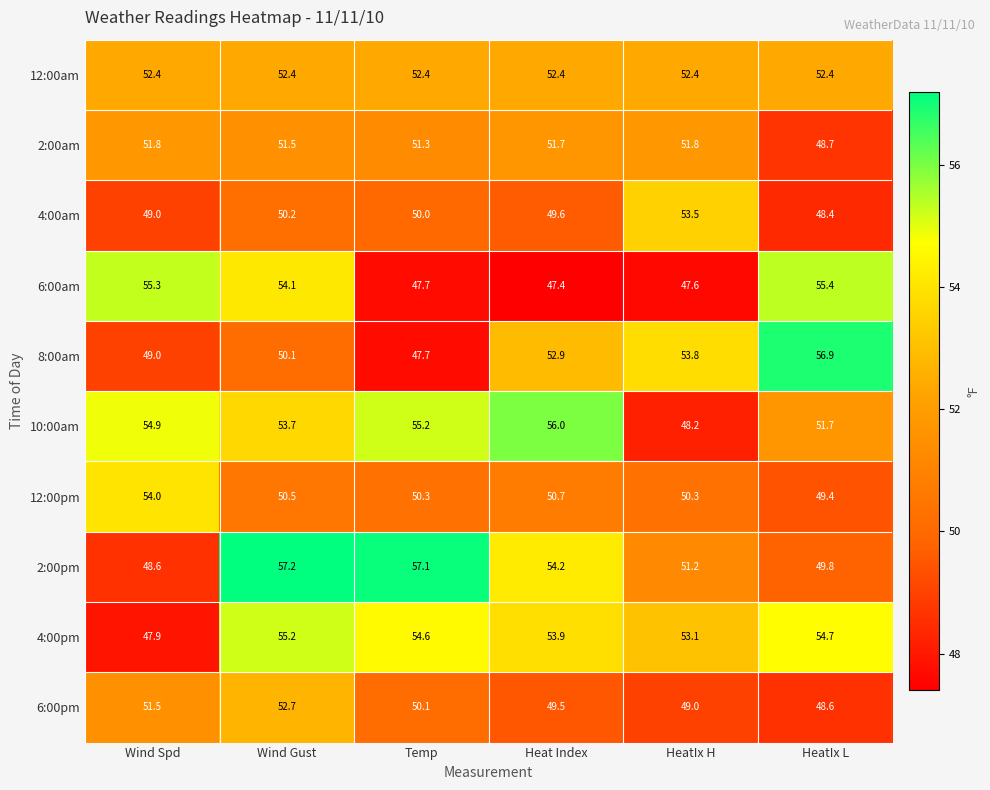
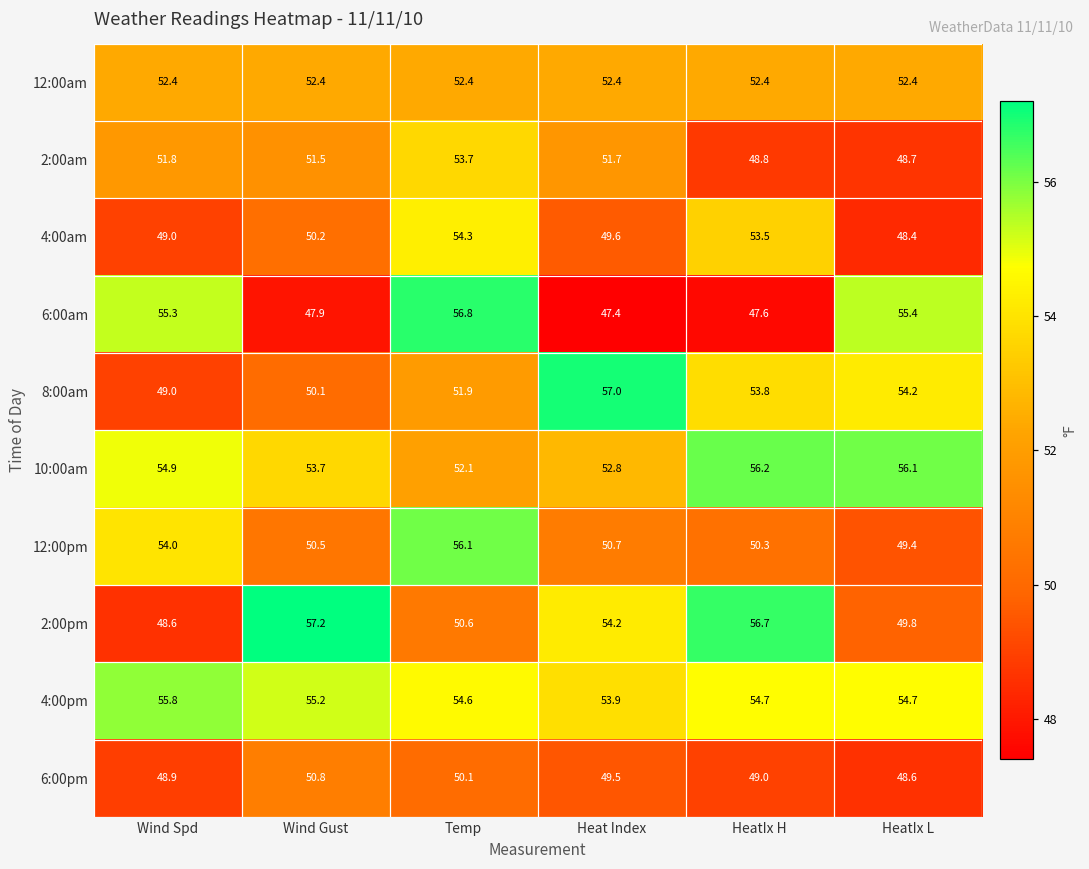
2:00am, Temp: 51.3 -> 53.7
2:00am, HeatIx H: 51.8 -> 48.8
4:00am, Temp: 50.0 -> 54.3
6:00am, Wind Gust: 54.1 -> 47.9
6:00am, Temp: 47.7 -> 56.8
8:00am, Temp: 47.7 -> 51.9
8:00am, Heat Index: 52.9 -> 57.0
8:00am, HeatIx L: 56.9 -> 54.2
10:00am, Temp: 55.2 -> 52.1
10:00am, Heat Index: 56.0 -> 52.8
10:00am, HeatIx H: 48.2 -> 56.2
10:00am, HeatIx L: 51.7 -> 56.1
12:00pm, Temp: 50.3 -> 56.1
2:00pm, Temp: 57.1 -> 50.6
2:00pm, HeatIx H: 51.2 -> 56.7
4:00pm, Wind Spd: 47.9 -> 55.8
4:00pm, HeatIx H: 53.1 -> 54.7
6:00pm, Wind Spd: 51.5 -> 48.9
6:00pm, Wind Gust: 52.7 -> 50.8
